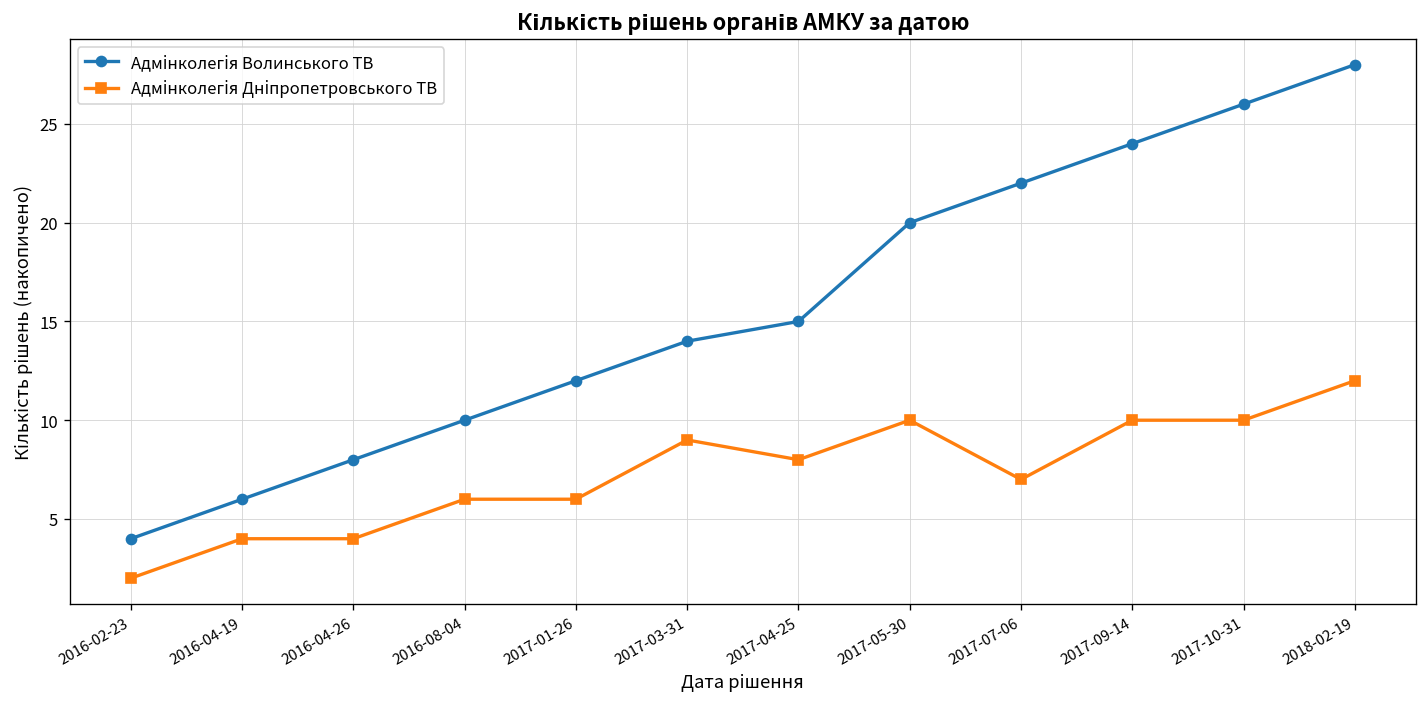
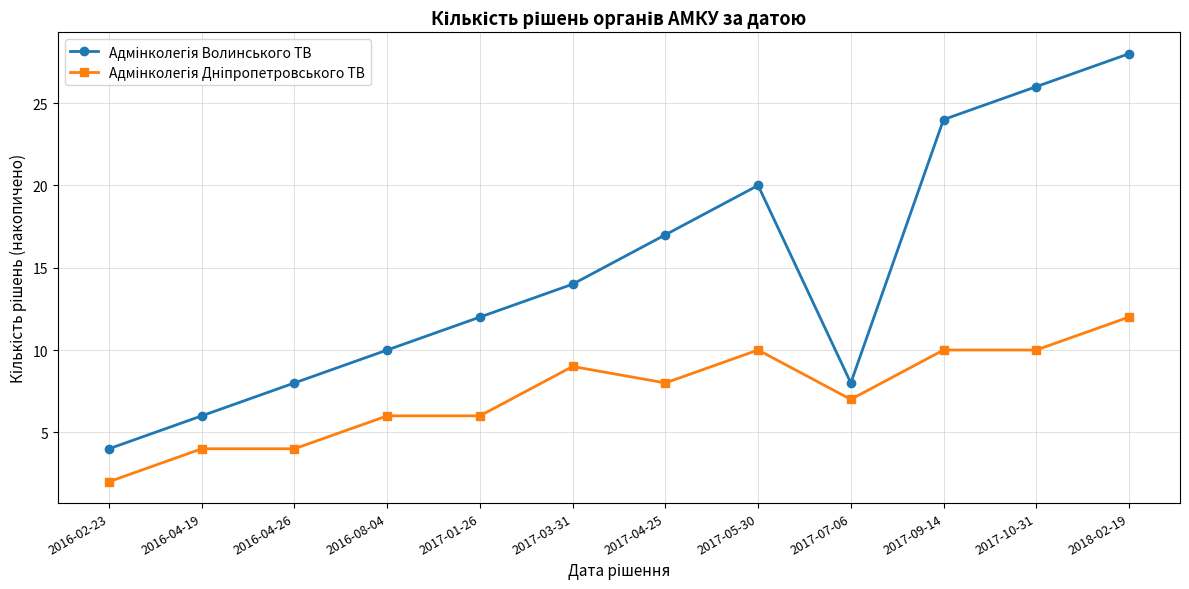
Адмінколегія Волинського ТВ, 2017-04-25: 15 -> 17
Адмінколегія Волинського ТВ, 2017-07-06: 22 -> 8
